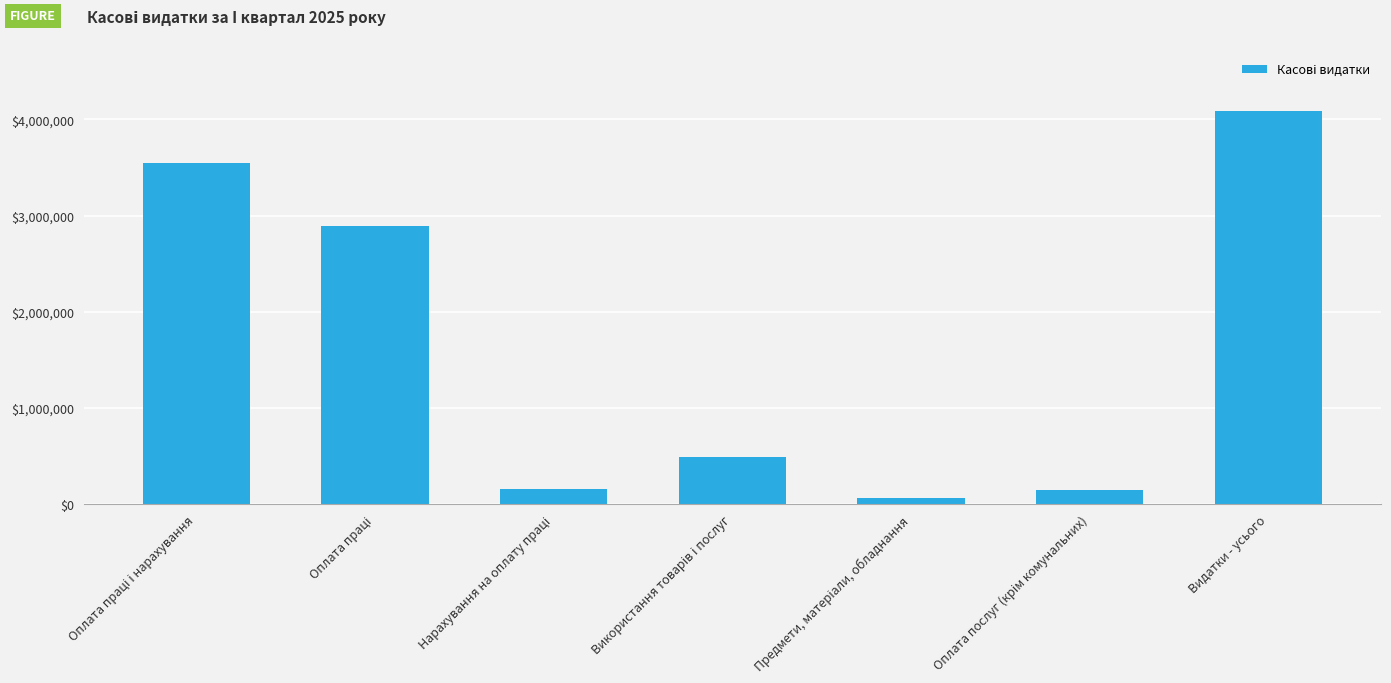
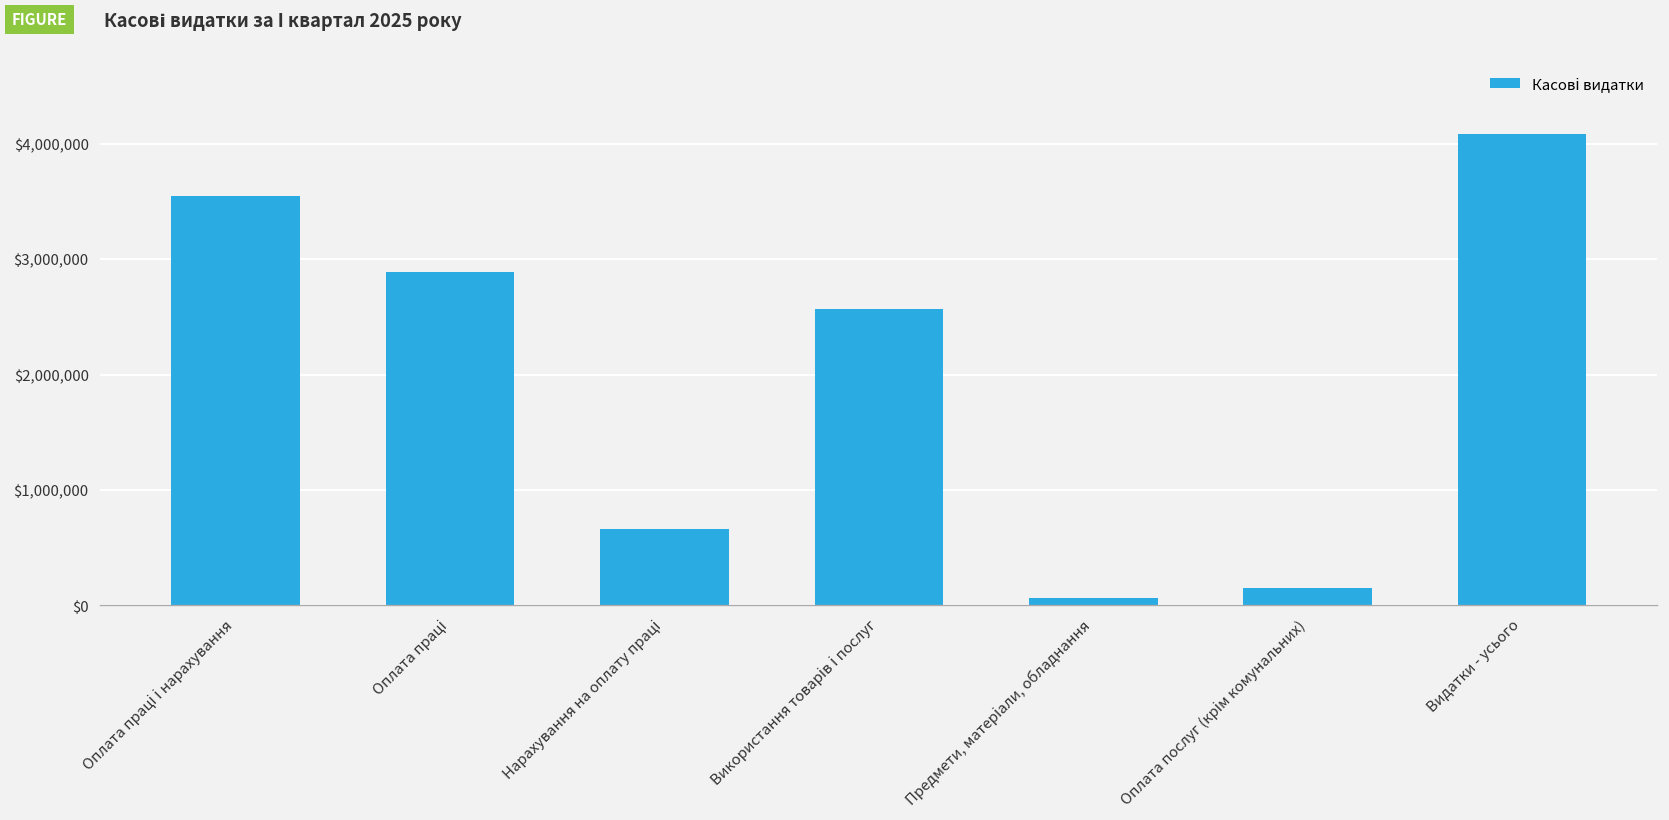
Нарахування на оплату праці: $200,000 -> $700,000
Використання товарів і послуг: $500,000 -> $2,600,000
